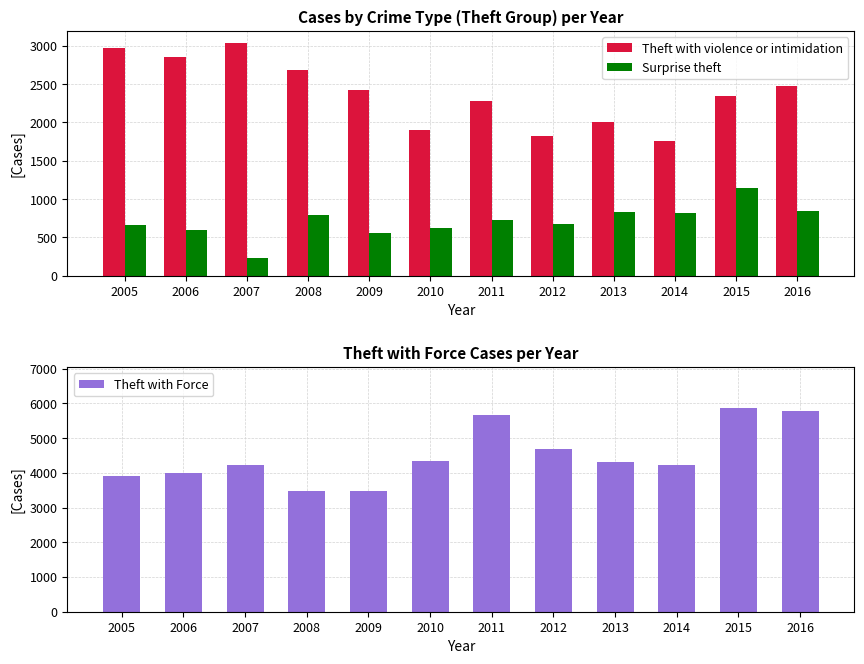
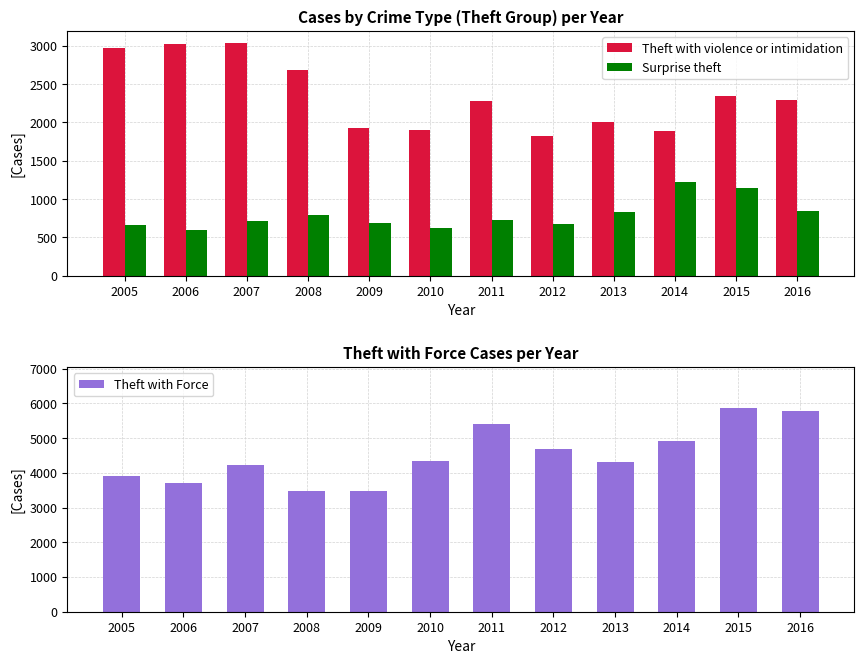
Cases by Crime Type (Theft Group) per Year, Theft with violence or intimidation, 2006: 2900 -> 3000
Cases by Crime Type (Theft Group) per Year, Surprise theft, 2007: 200 -> 700
Cases by Crime Type (Theft Group) per Year, Theft with violence or intimidation, 2009: 2400 -> 1900
Cases by Crime Type (Theft Group) per Year, Surprise theft, 2009: 600 -> 700
Cases by Crime Type (Theft Group) per Year, Theft with violence or intimidation, 2014: 1800 -> 1900
Cases by Crime Type (Theft Group) per Year, Surprise theft, 2014: 800 -> 1200
Cases by Crime Type (Theft Group) per Year, Theft with violence or intimidation, 2016: 2500 -> 2300
Theft with Force Cases per Year, 2006: 4000 -> 3700
Theft with Force Cases per Year, 2011: 5700 -> 5400
Theft with Force Cases per Year, 2014: 4200 -> 4900
